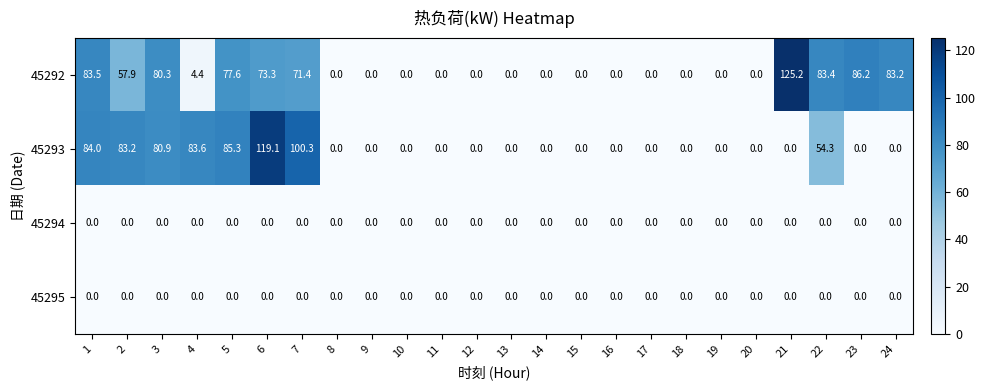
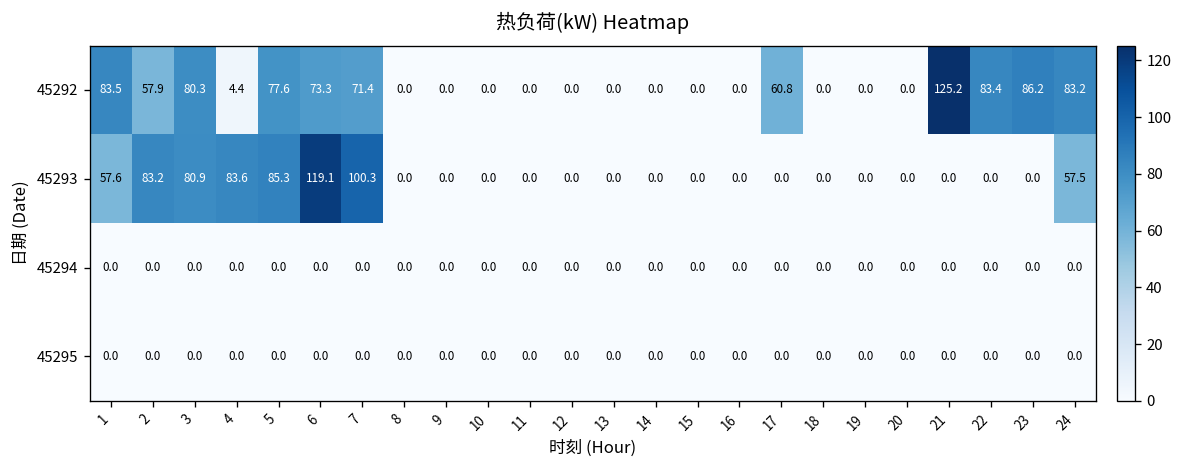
45292, 17: 0.0 -> 60.8
45293, 1: 84.0 -> 57.6
45293, 22: 54.3 -> 0.0
45293, 24: 0.0 -> 57.5
